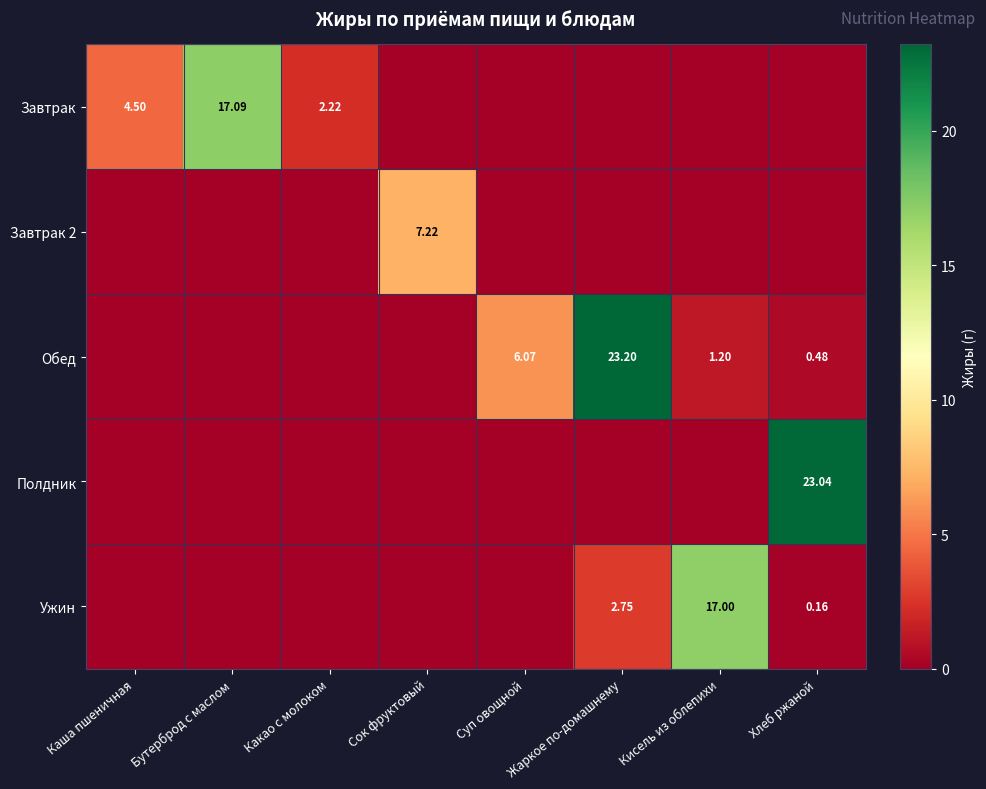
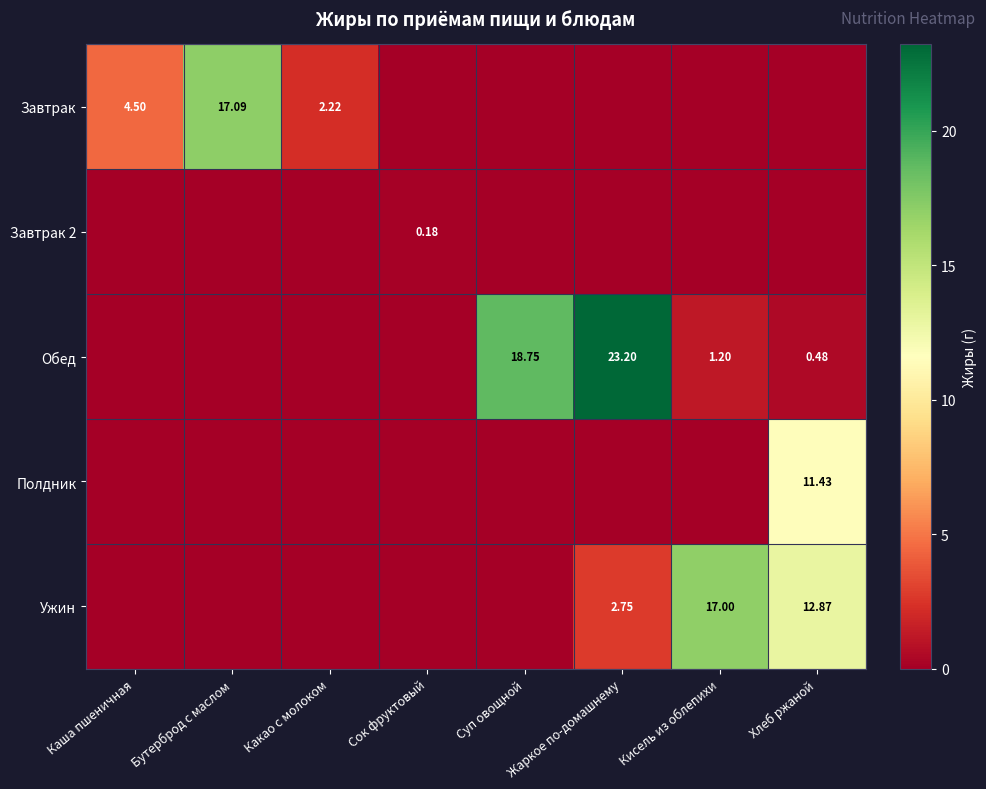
Завтрак 2, Сок фруктовый: 7.22 -> 0.18
Обед, Суп овощной: 6.07 -> 18.75
Полдник, Хлеб ржаной: 23.04 -> 11.43
Ужин, Хлеб ржаной: 0.16 -> 12.87
